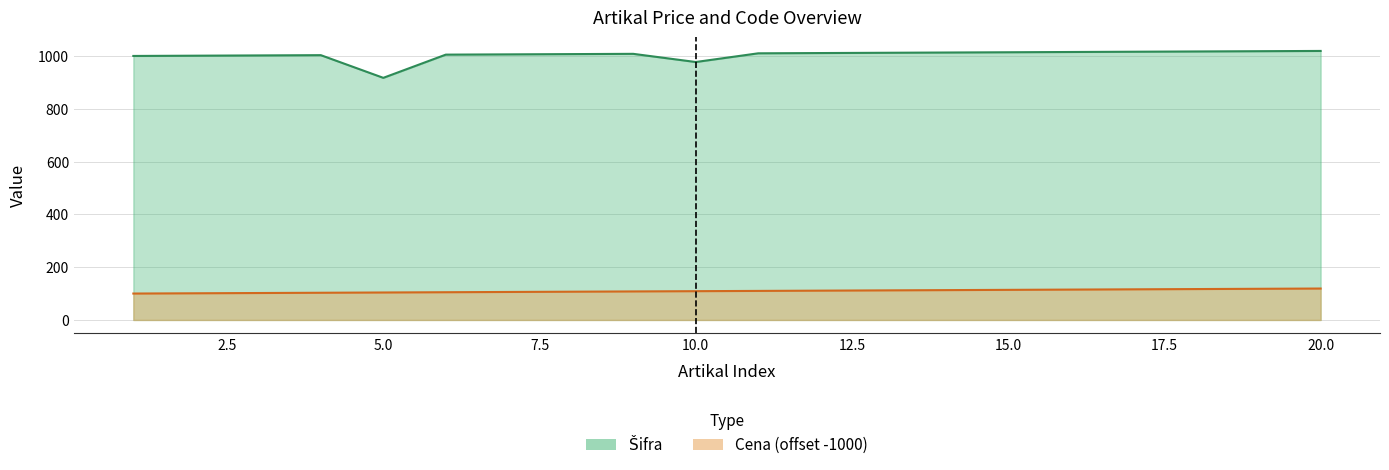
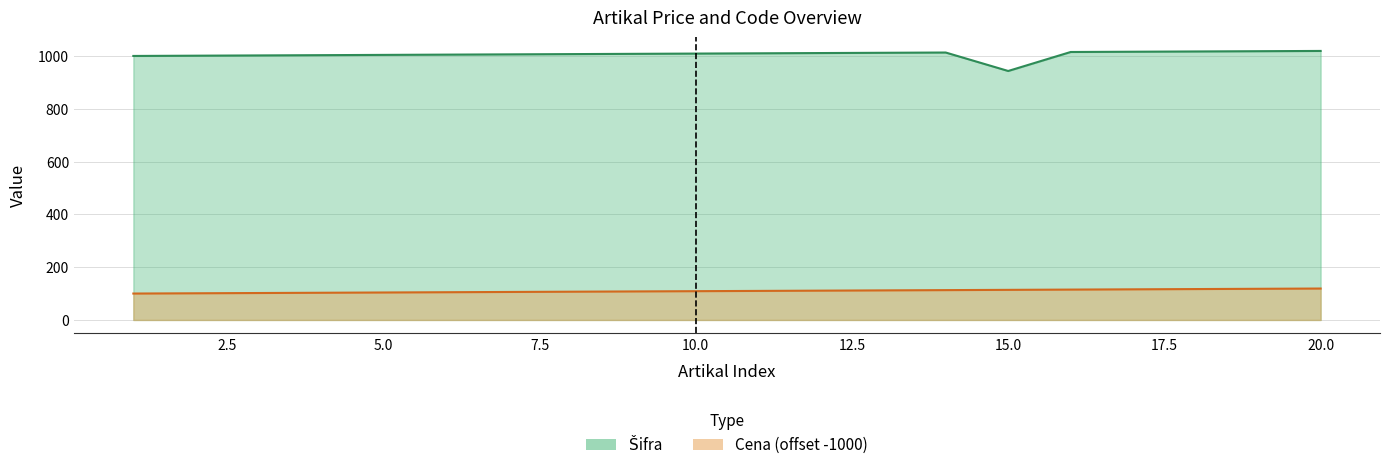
Šifra, 5.0: 920 -> 1010
Šifra, 10.0: 980 -> 1010
Šifra, 15.0: 1020 -> 940
